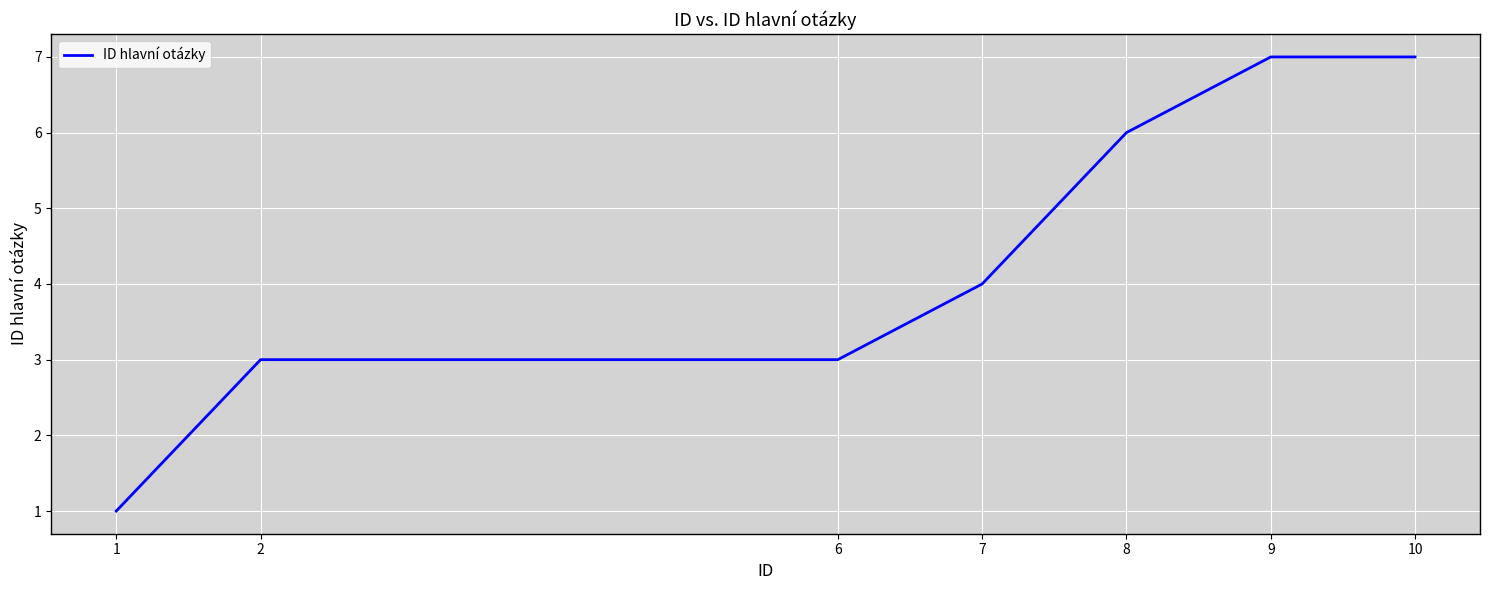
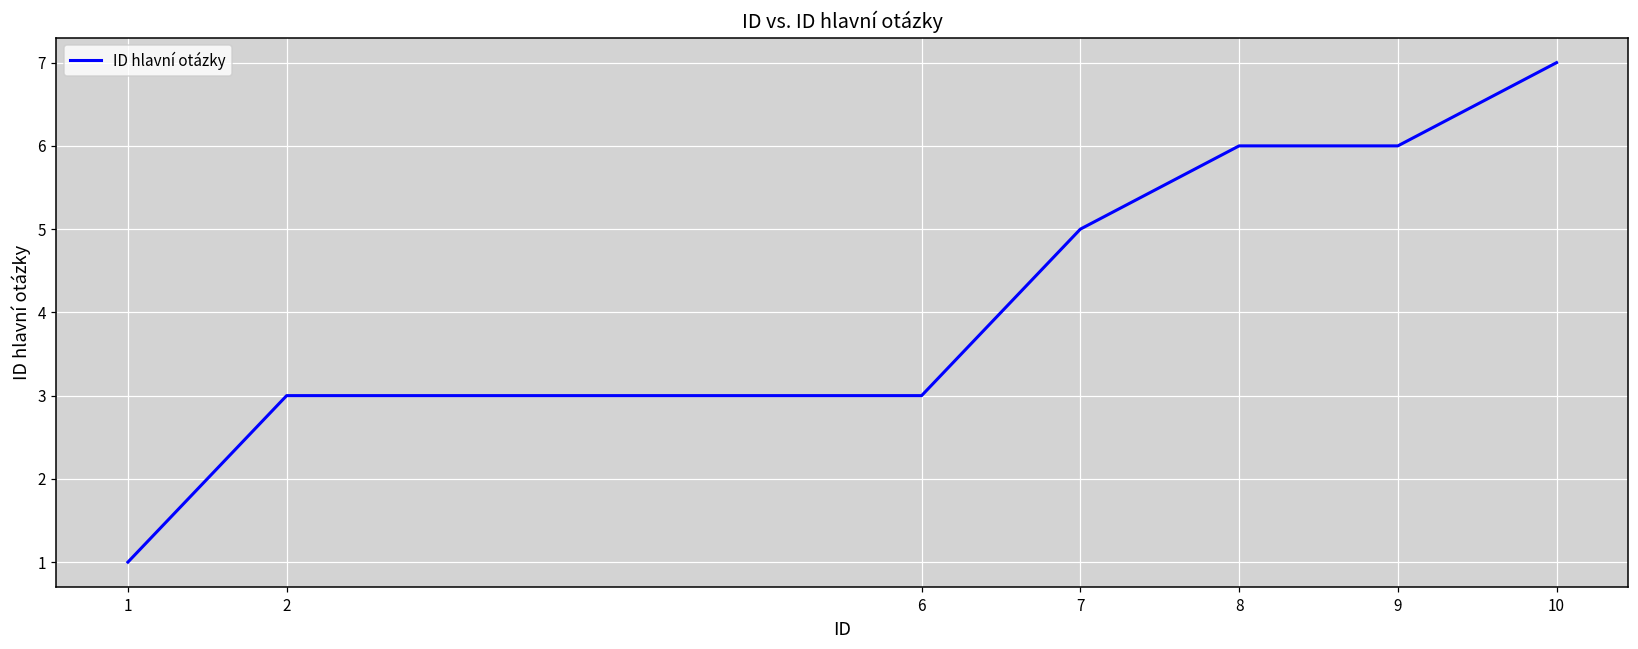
7: 4 -> 5
9: 7 -> 6
